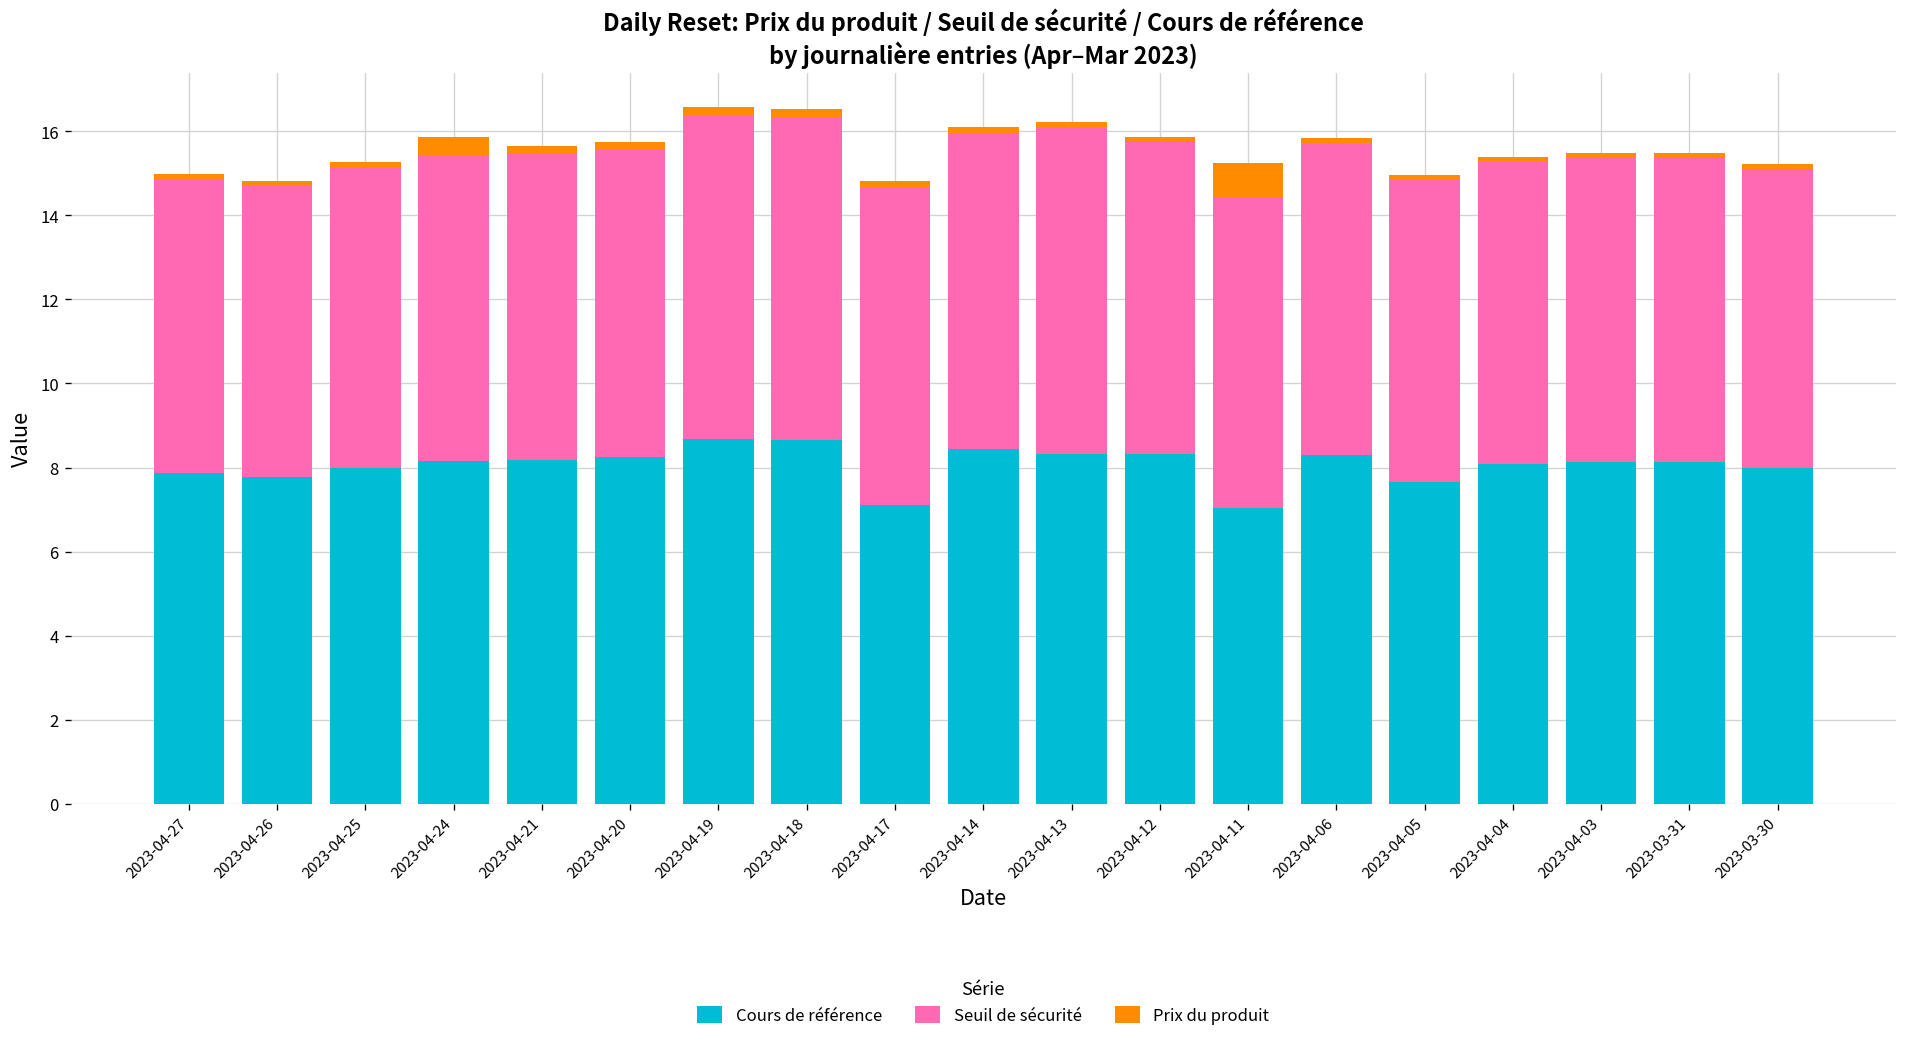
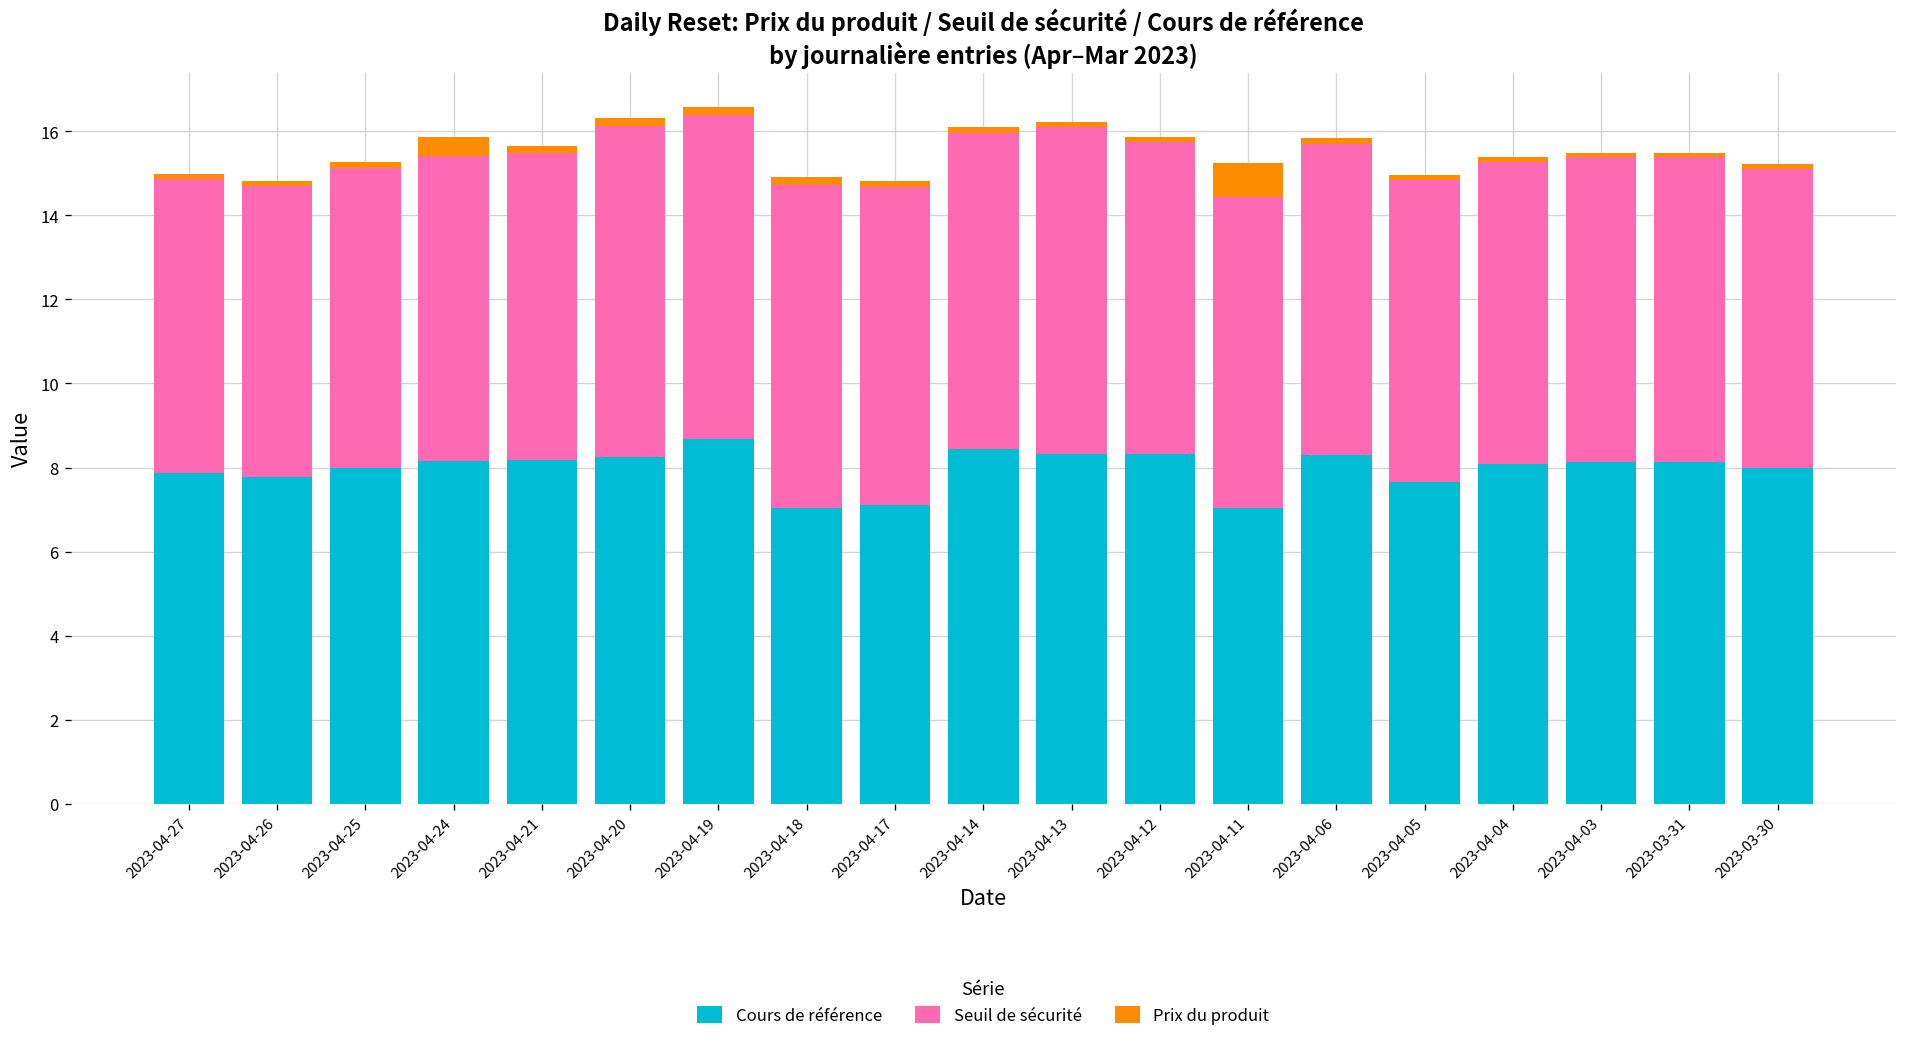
Seuil de sécurité, 2023-04-20: 7.3 -> 7.9
Cours de référence, 2023-04-18: 8.6 -> 7.0
